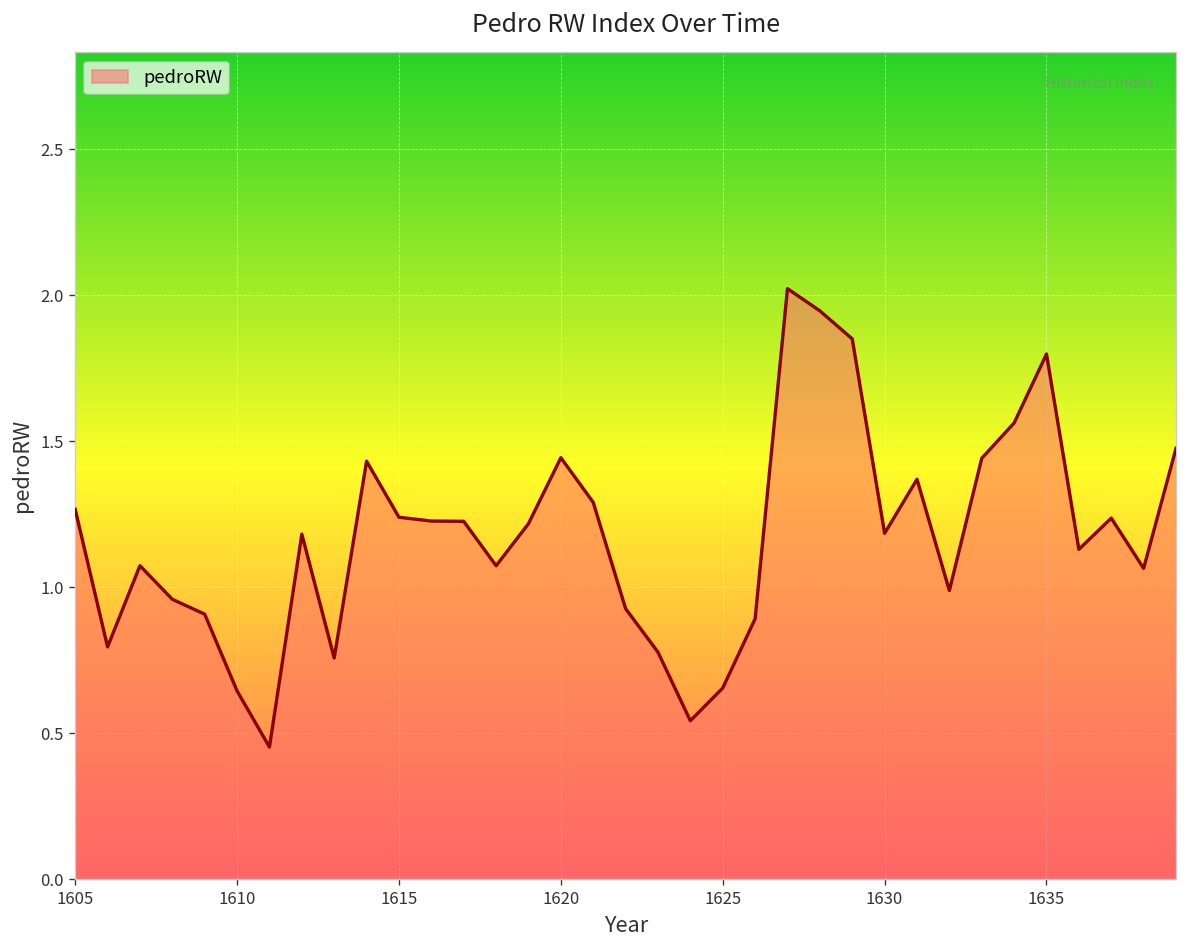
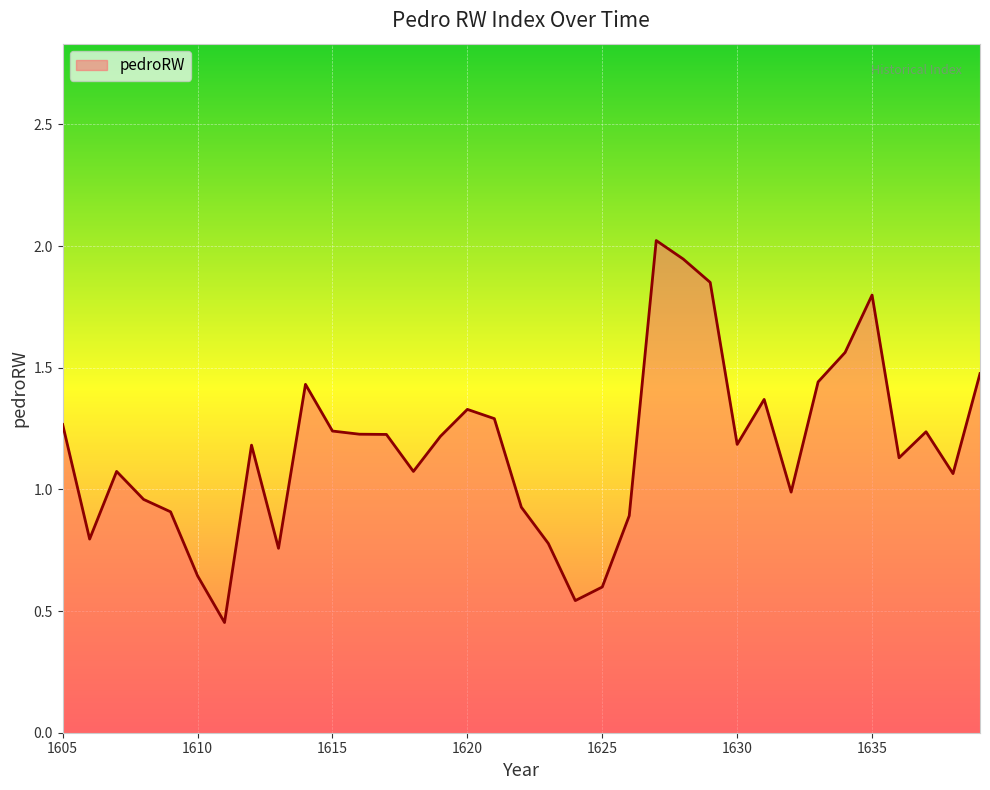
1620: 1.44 -> 1.33
1625: 0.66 -> 0.60
